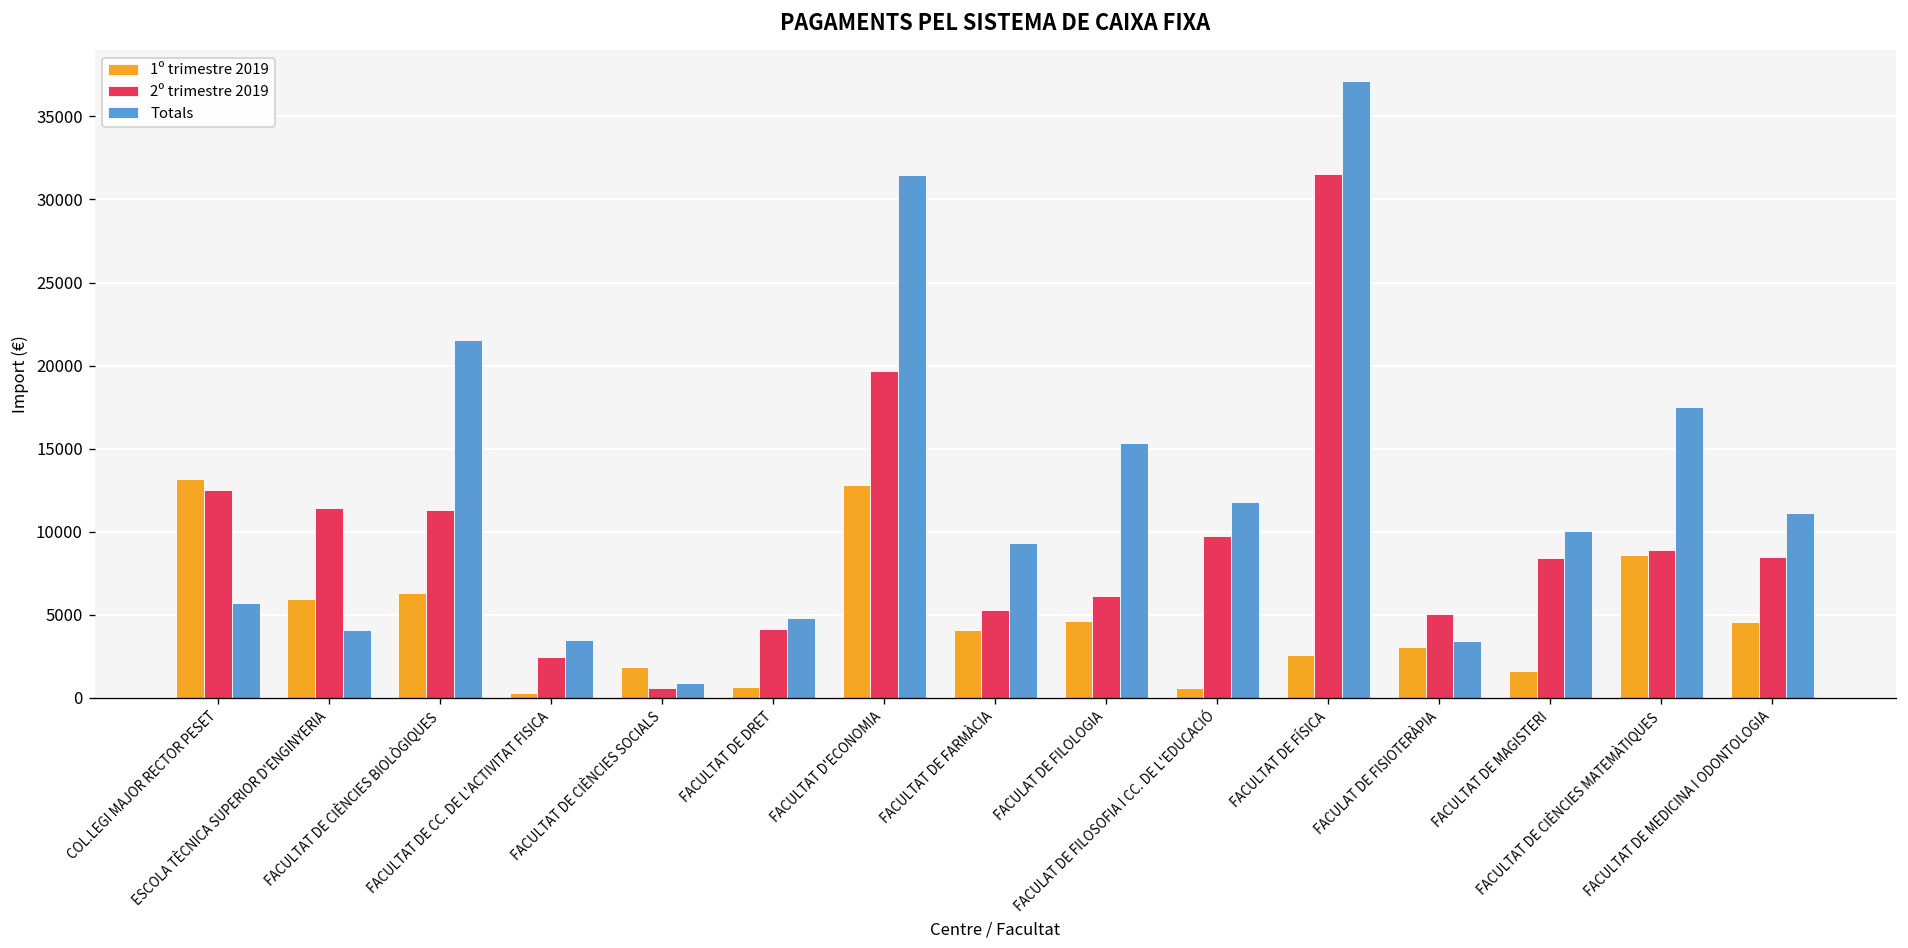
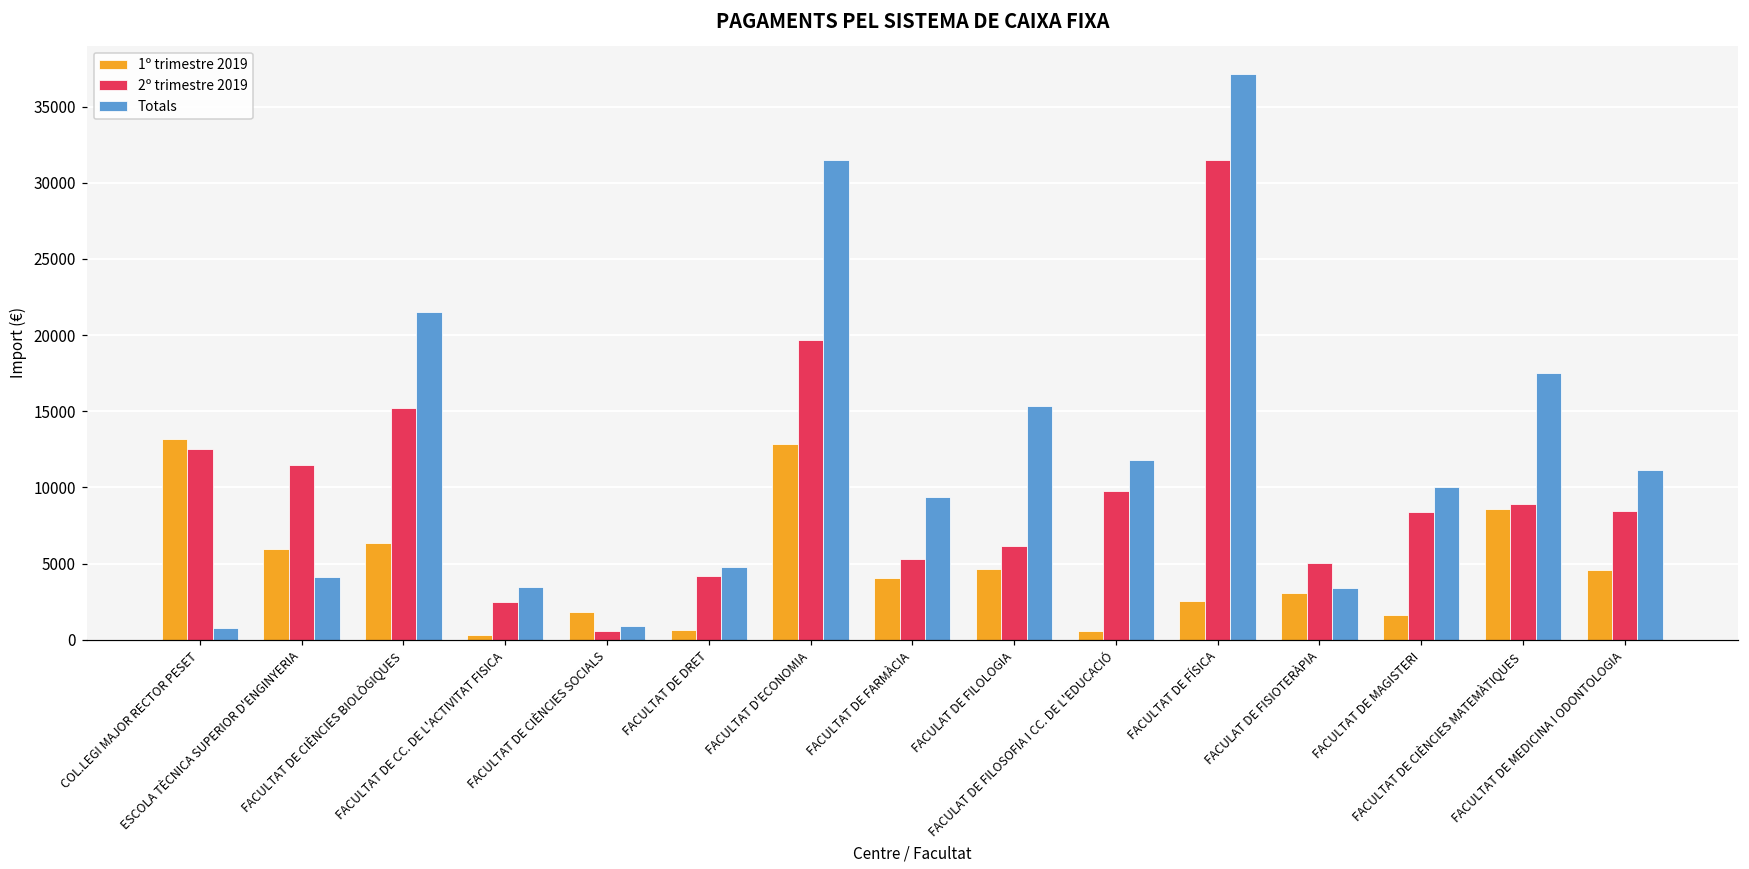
Totals, COL.LEGI MAJOR RECTOR PESET: 5700 -> 800
2º trimestre 2019, FACULTAT DE CIÈNCIES BIOLÒGIQUES: 11300 -> 15200
